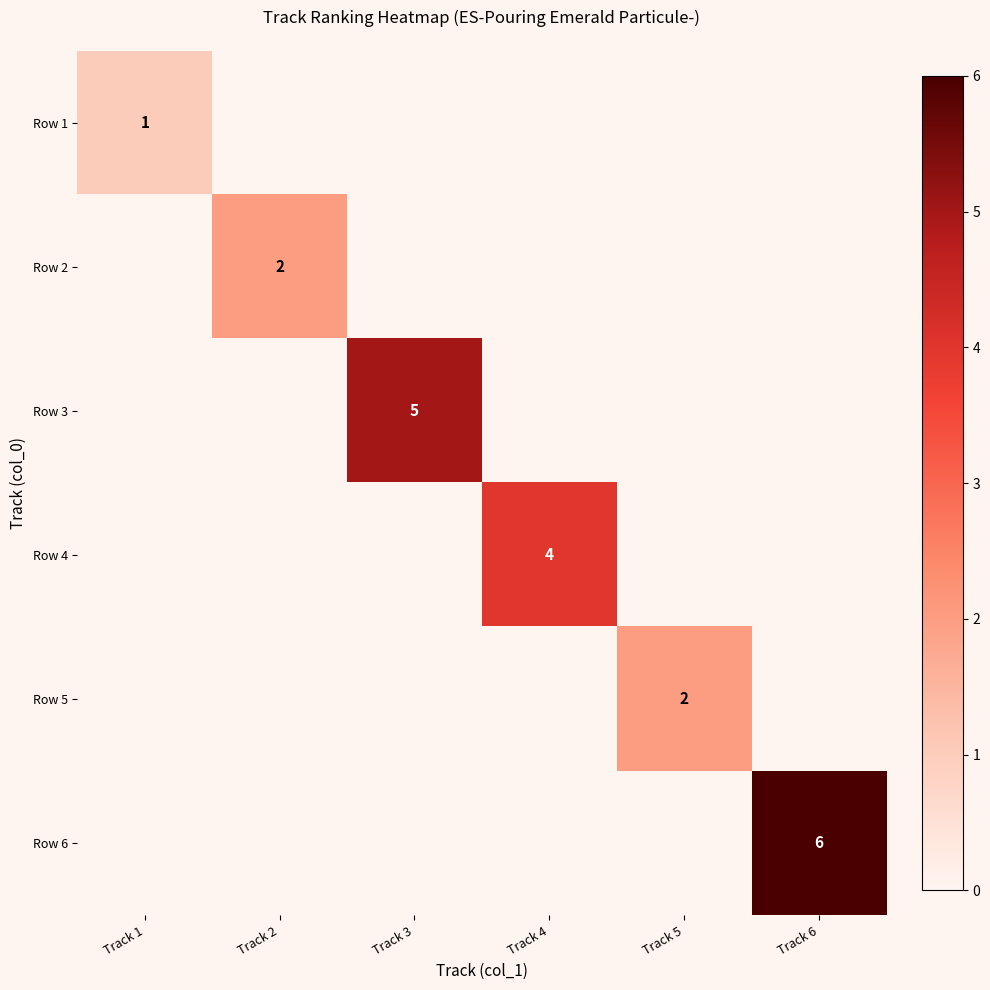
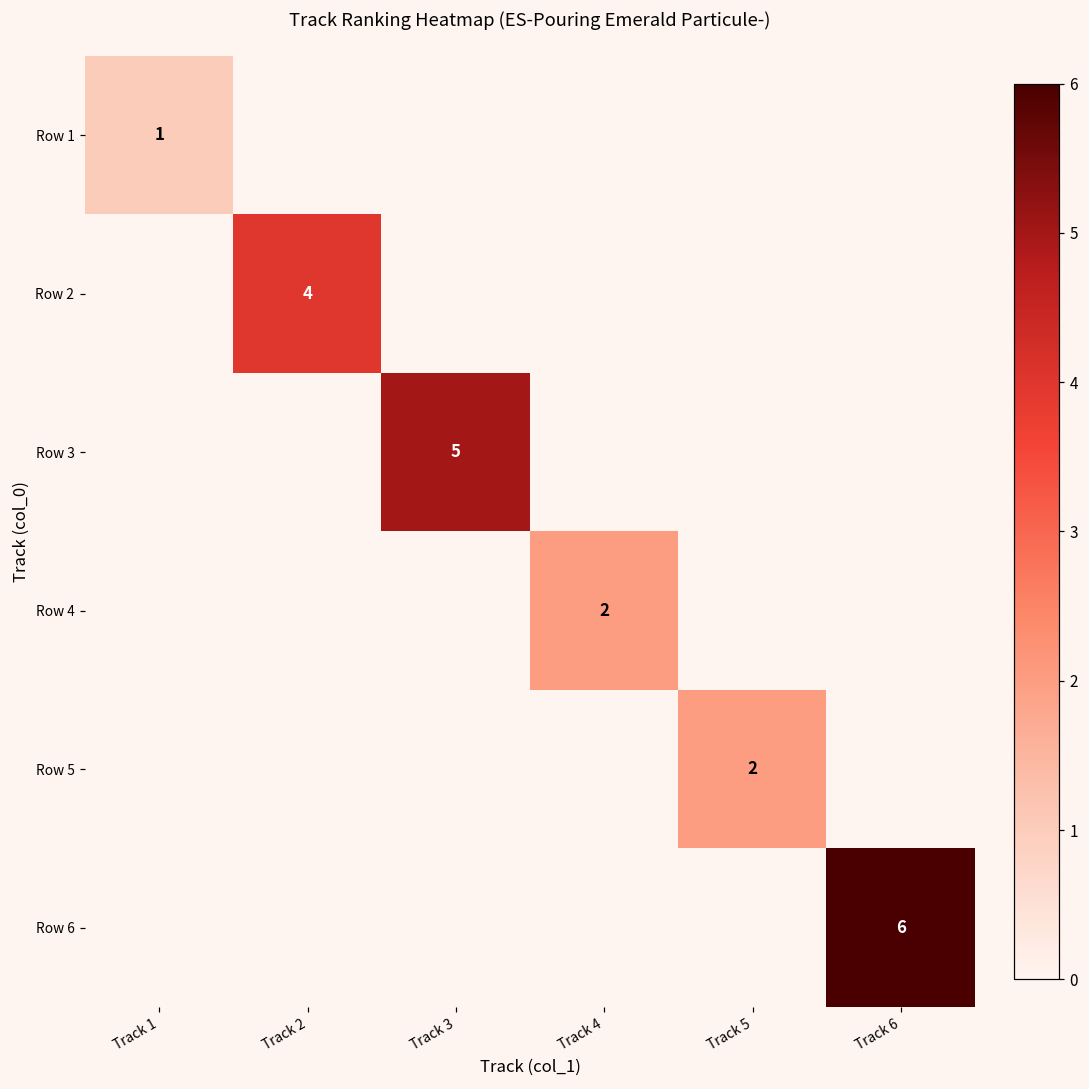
Row 2, Track 2: 2 -> 4
Row 4, Track 4: 4 -> 2
